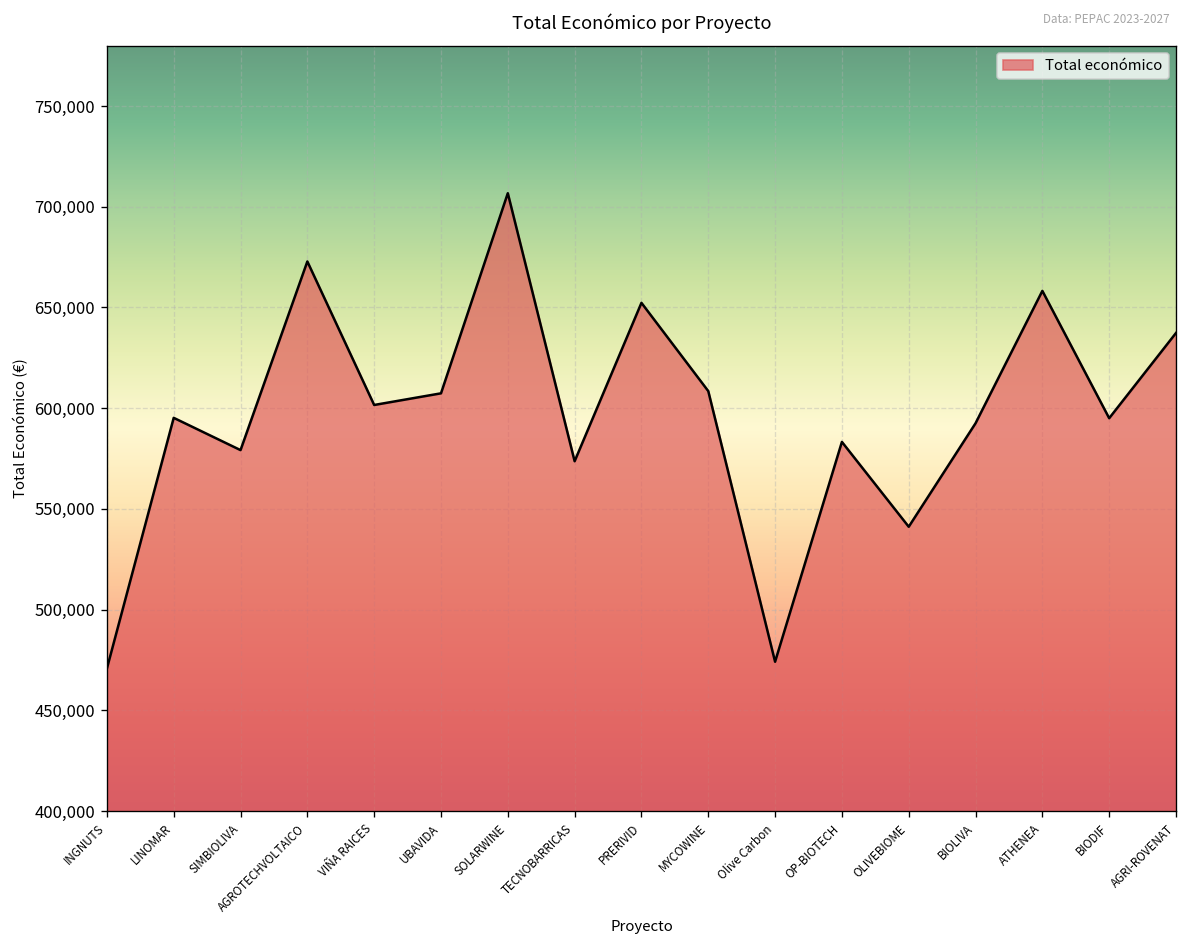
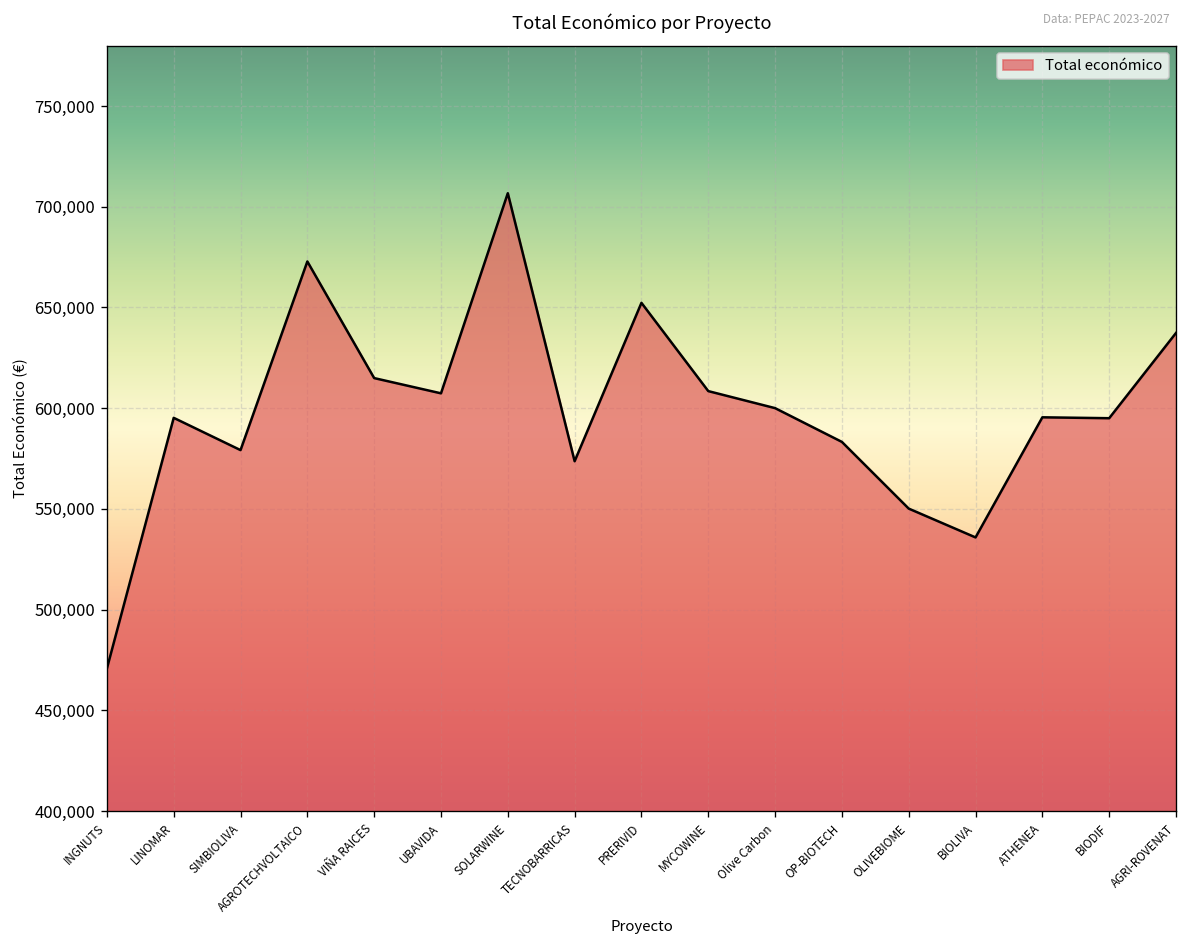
VIÑA RAICES: 602,000 -> 615,000
Olive Carbon: 474,000 -> 600,000
OLIVEBIOME: 541,000 -> 550,000
BIOLIVA: 592,000 -> 536,000
ATHENEA: 658,000 -> 595,000
